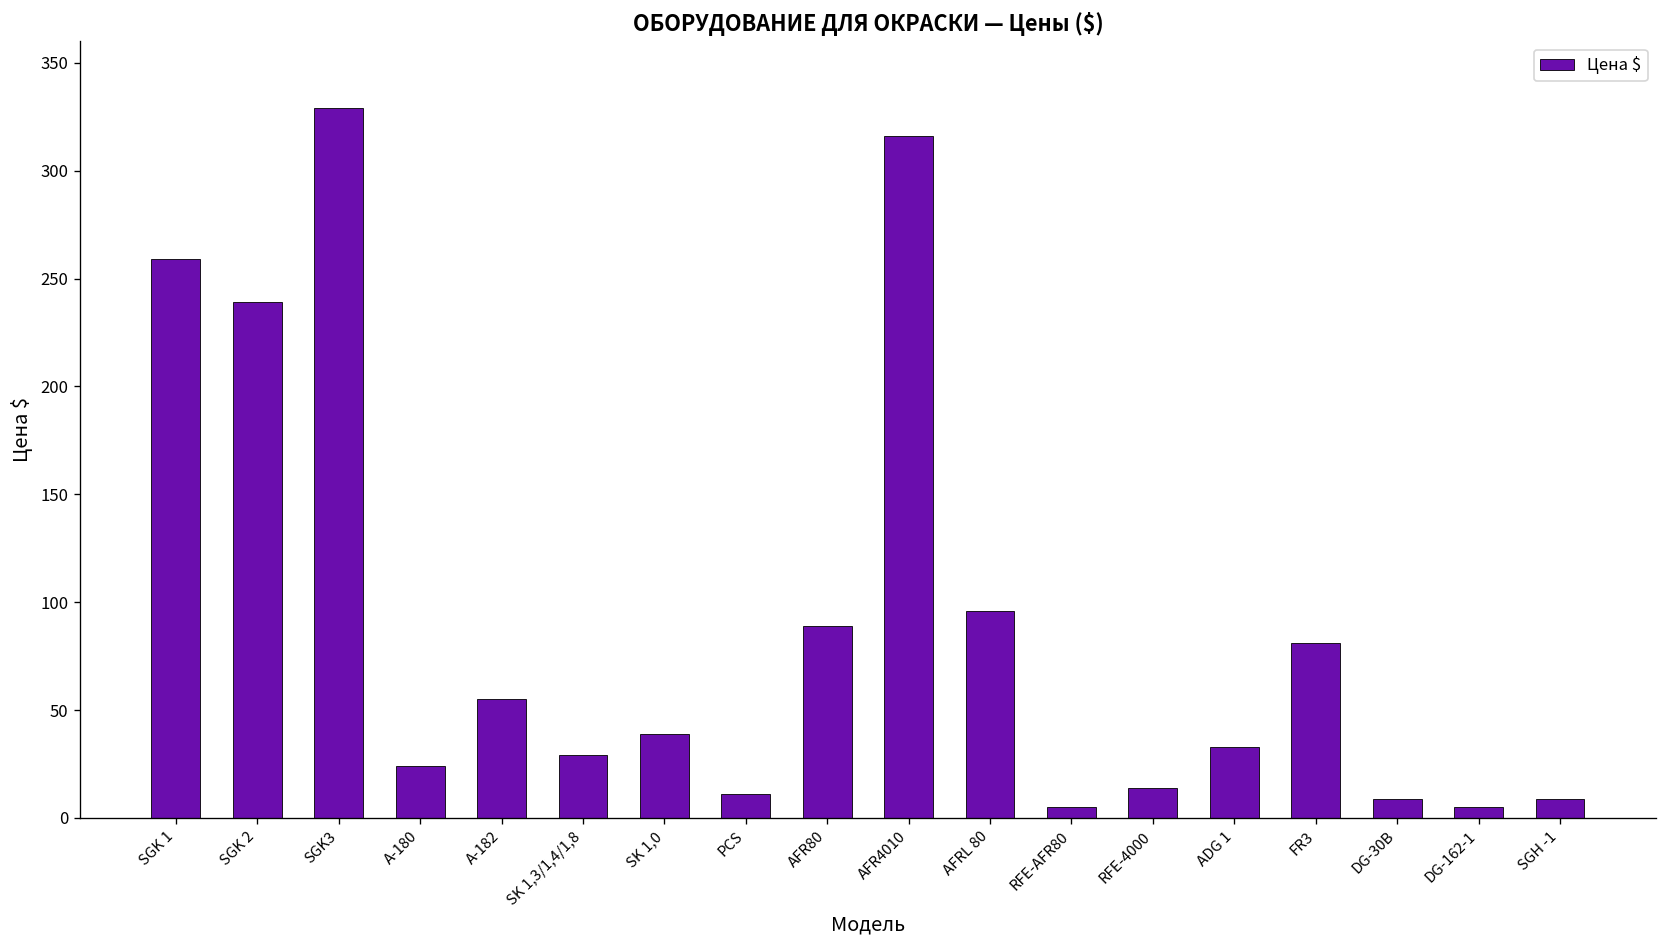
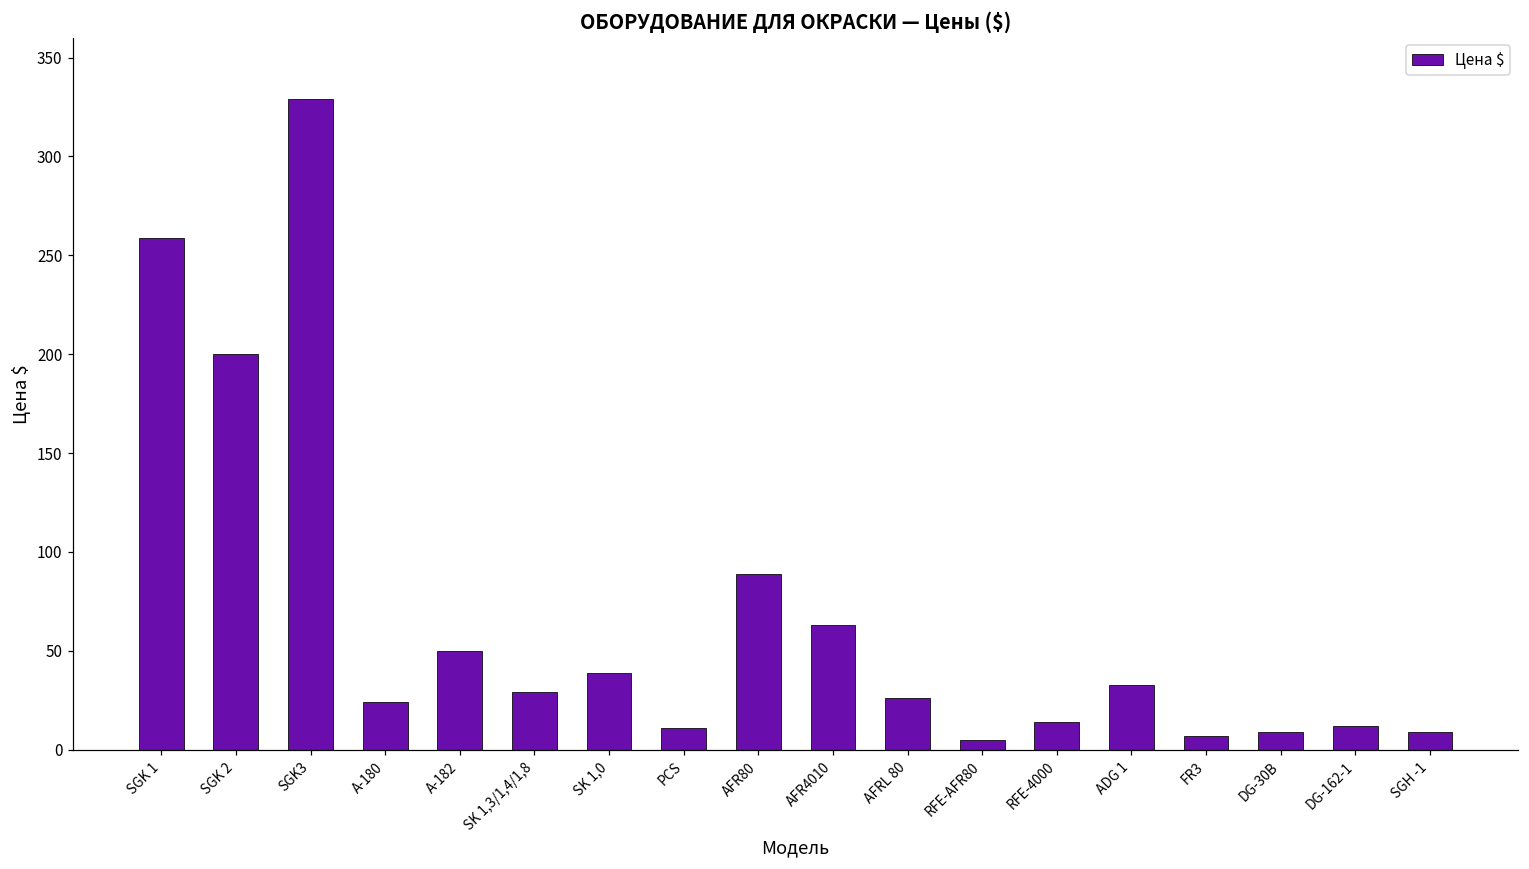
SGK 2: 239 -> 200
A-182: 55 -> 50
AFR4010: 316 -> 63
AFRL 80: 96 -> 26
FR3: 81 -> 7
DG-162-1: 5 -> 12
